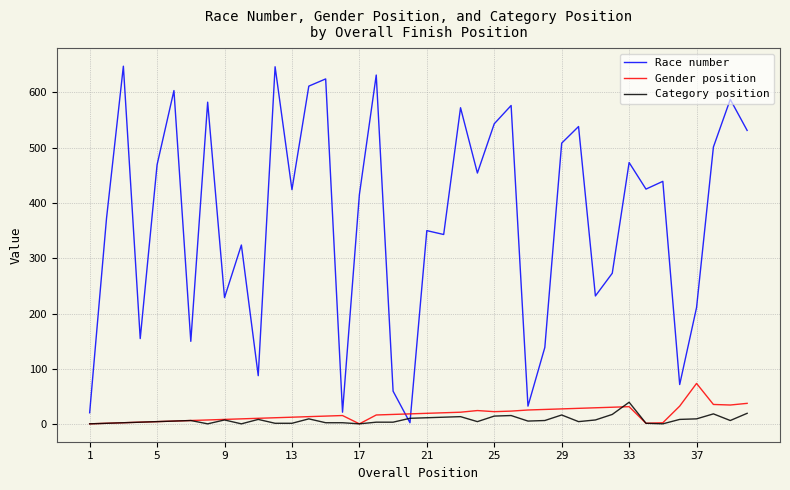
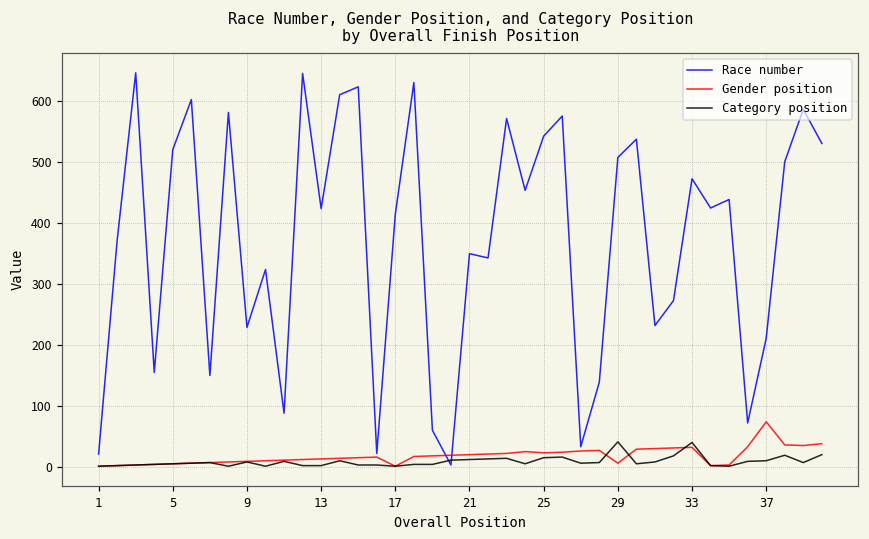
Race number, 5: 470 -> 520
Gender position, 29: 30 -> 10
Category position, 29: 20 -> 40
